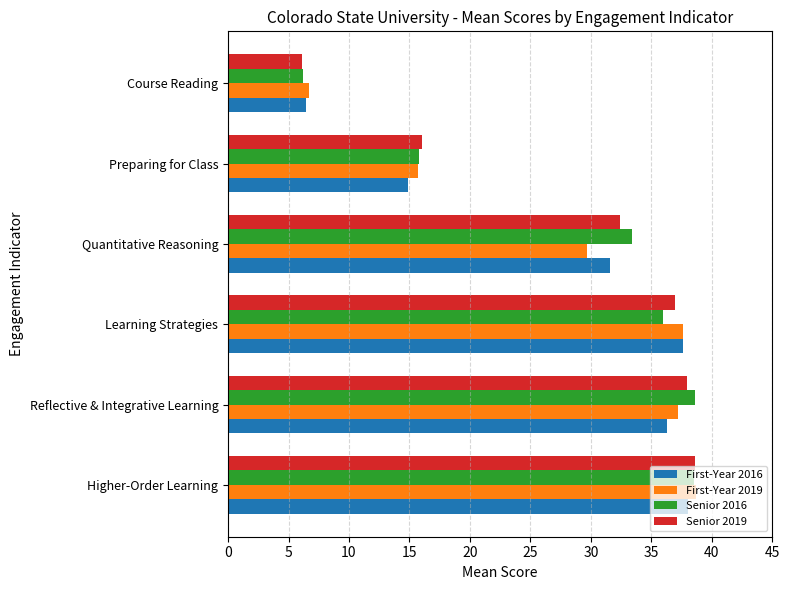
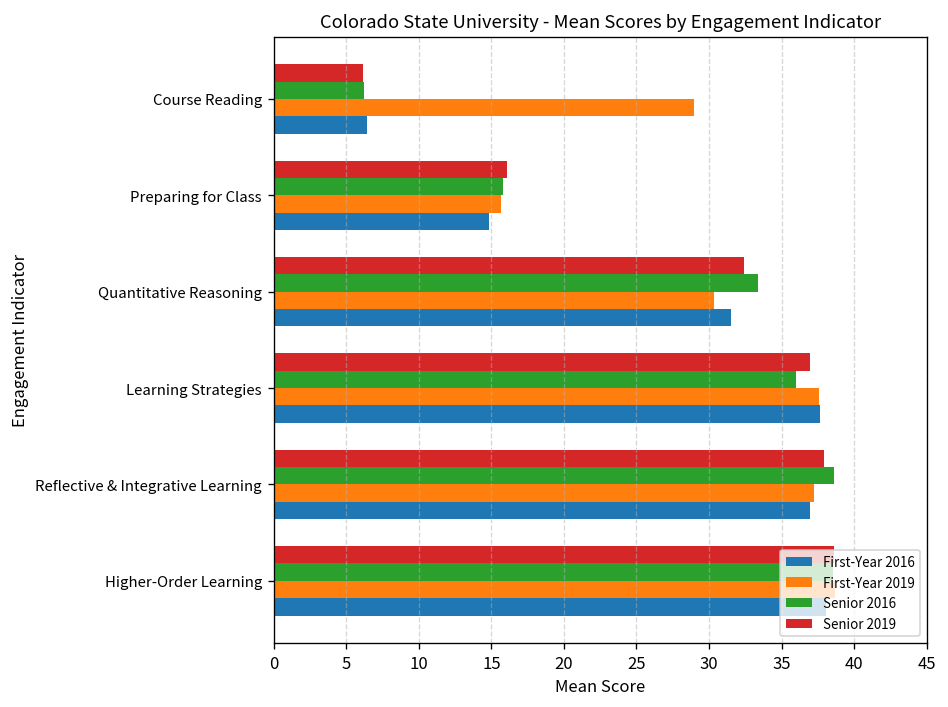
First-Year 2019, Course Reading: 6.7 -> 29.0
First-Year 2019, Quantitative Reasoning: 29.7 -> 30.4
First-Year 2016, Reflective & Integrative Learning: 36.3 -> 36.9
